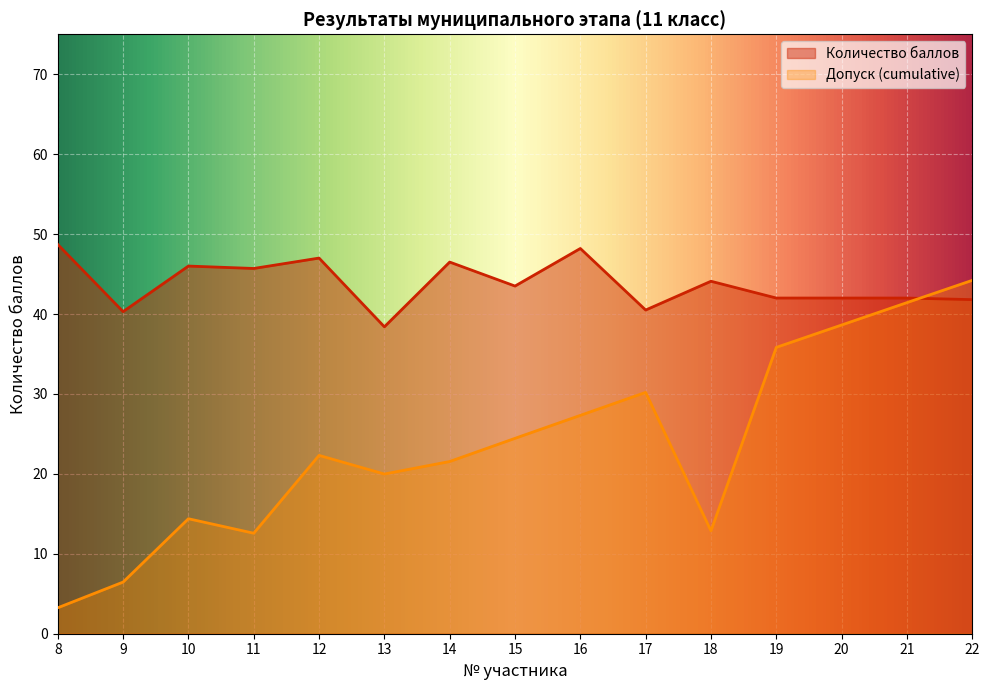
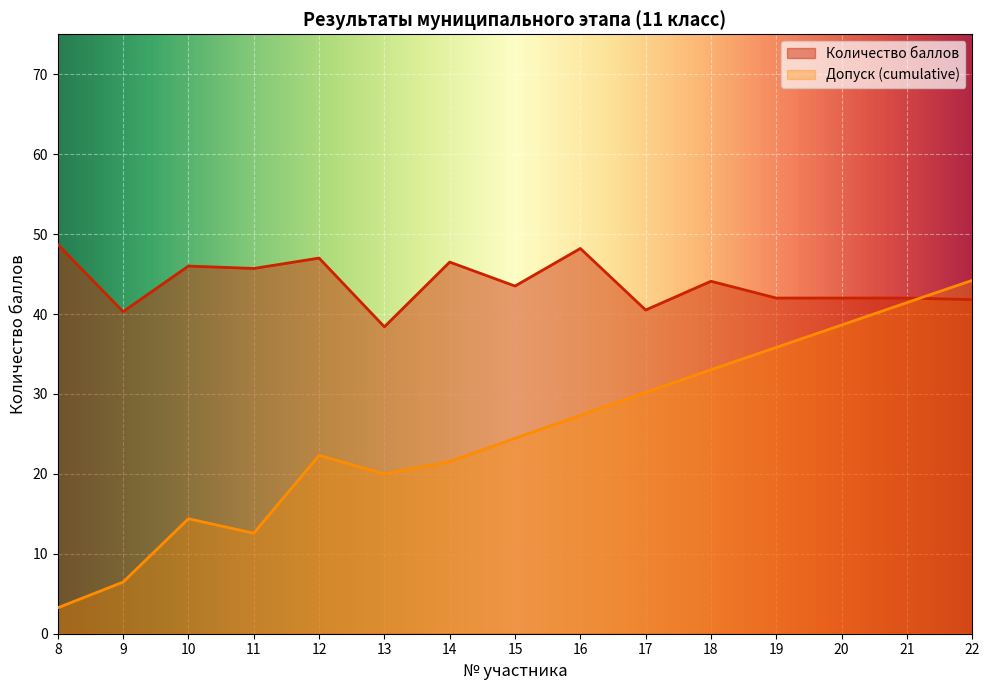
Допуск (cumulative), 18: 13 -> 33
